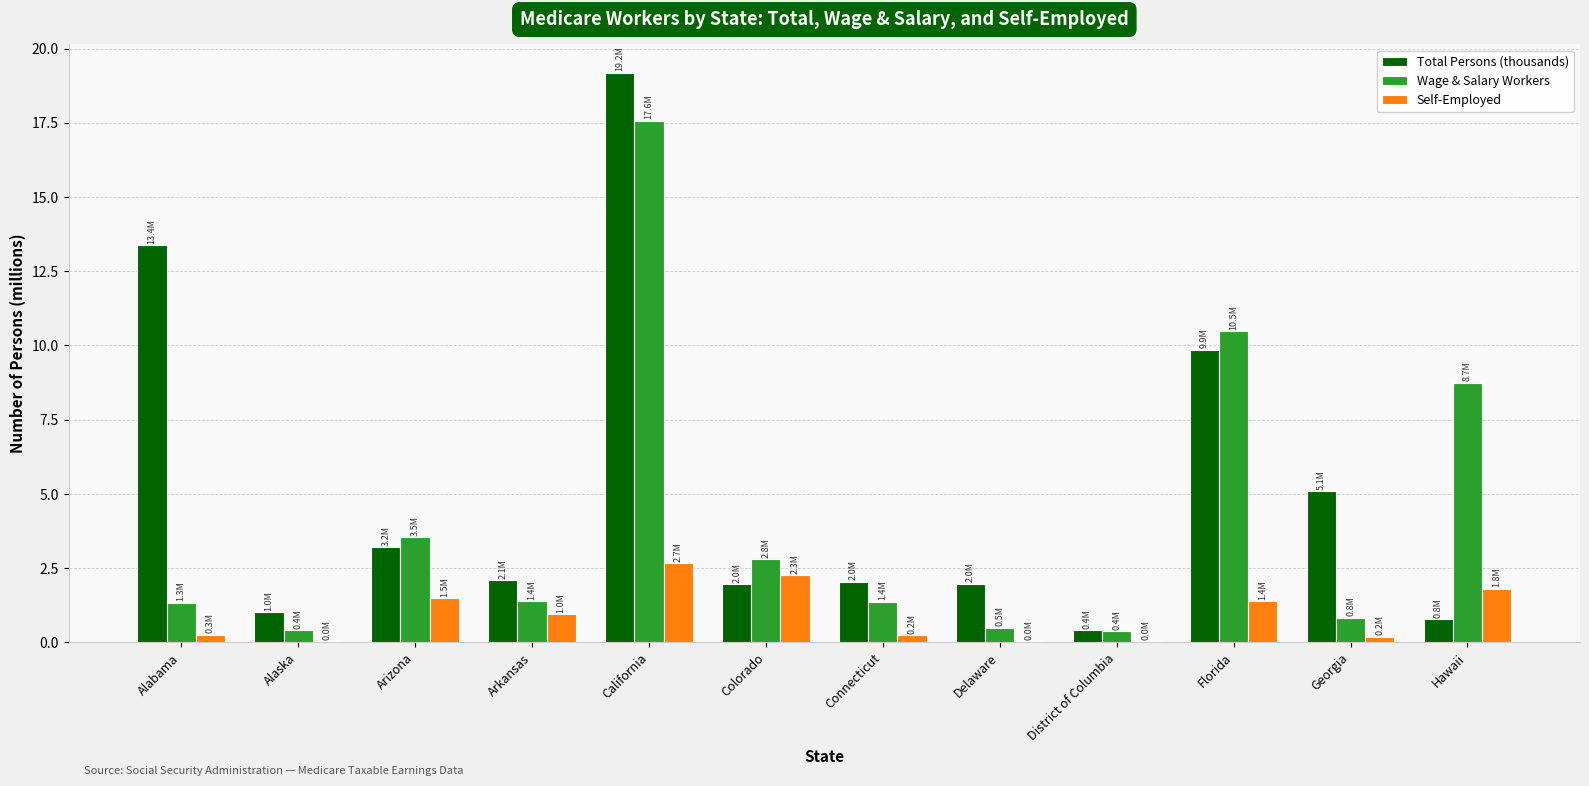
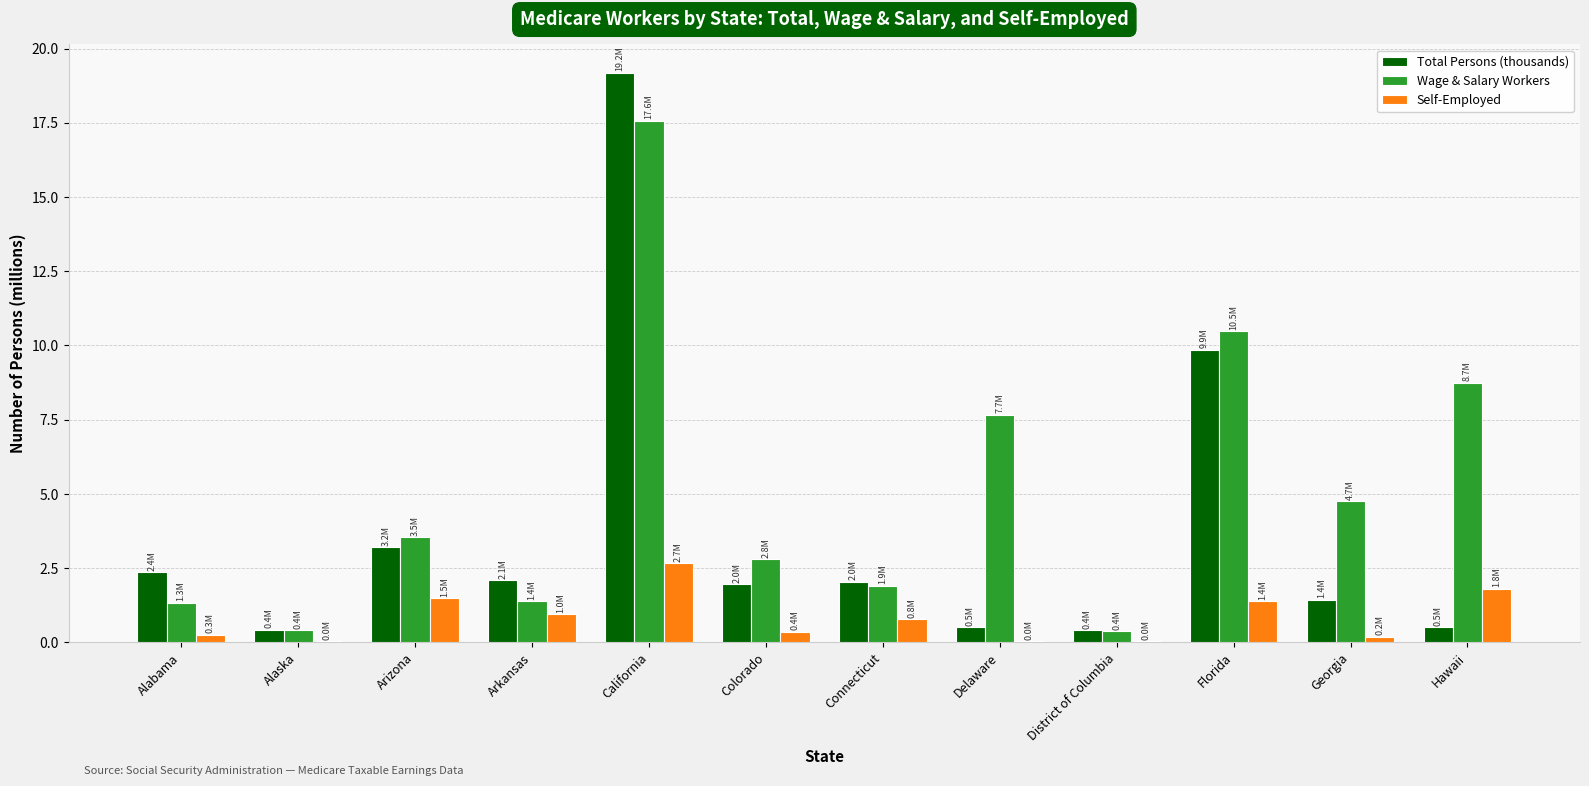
Total Persons (thousands), Alabama: 13.4M -> 2.4M
Total Persons (thousands), Alaska: 1.0M -> 0.4M
Self-Employed, Colorado: 2.3M -> 0.4M
Wage & Salary Workers, Connecticut: 1.4M -> 1.9M
Self-Employed, Connecticut: 0.2M -> 0.8M
Total Persons (thousands), Delaware: 2.0M -> 0.5M
Wage & Salary Workers, Delaware: 0.5M -> 7.7M
Total Persons (thousands), Georgia: 5.1M -> 1.4M
Wage & Salary Workers, Georgia: 0.8M -> 4.7M
Total Persons (thousands), Hawaii: 0.8M -> 0.5M
